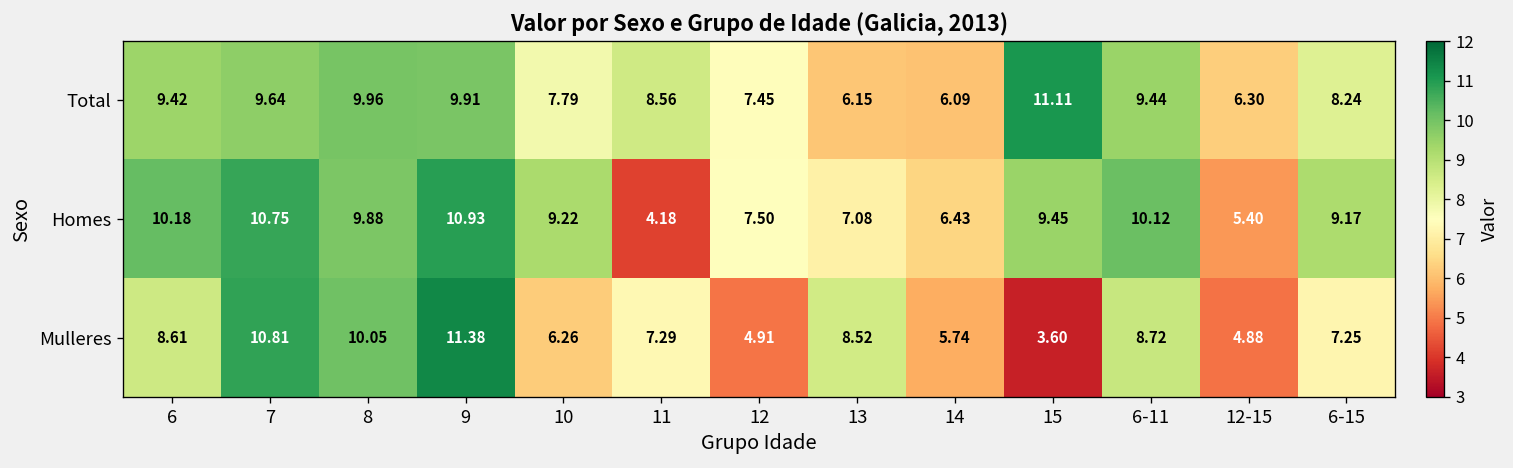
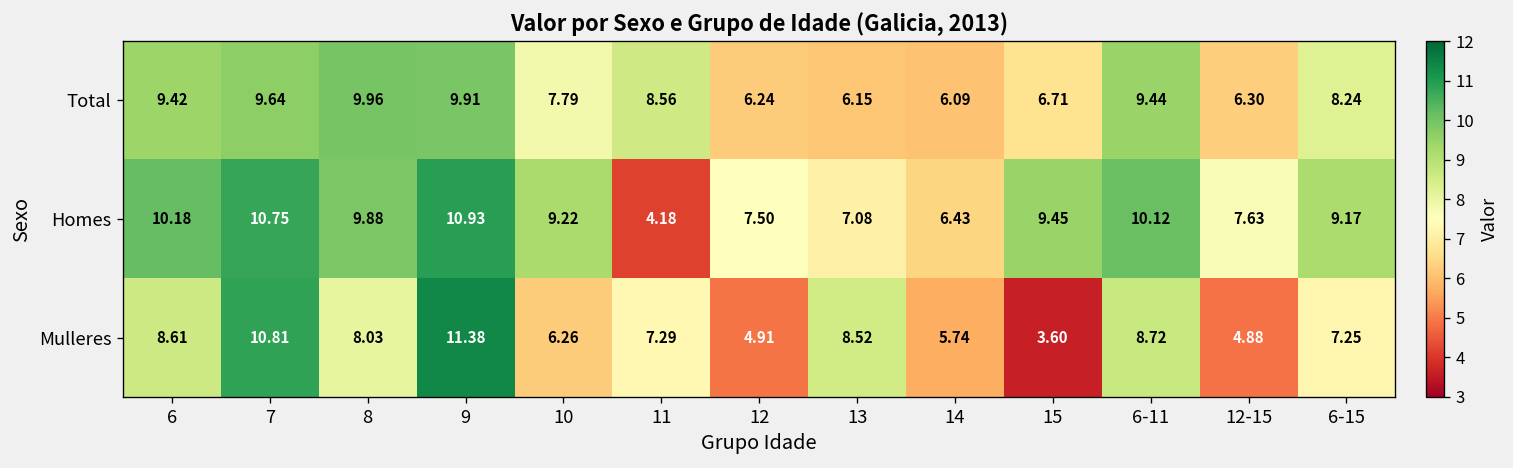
Total, 12: 7.45 -> 6.24
Total, 15: 11.11 -> 6.71
Homes, 12-15: 5.40 -> 7.63
Mulleres, 8: 10.05 -> 8.03
